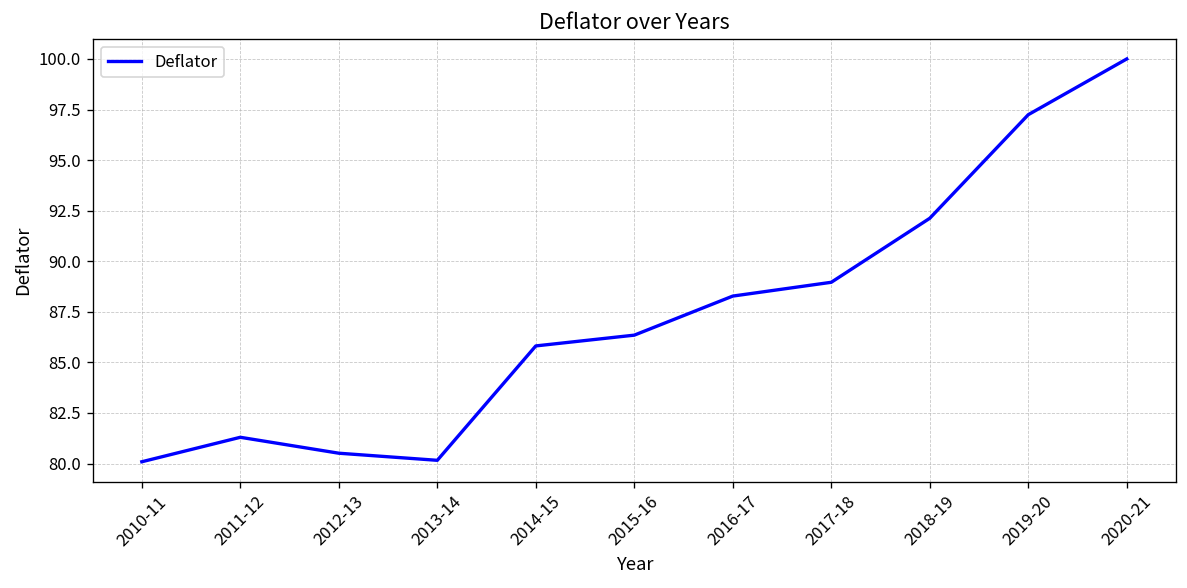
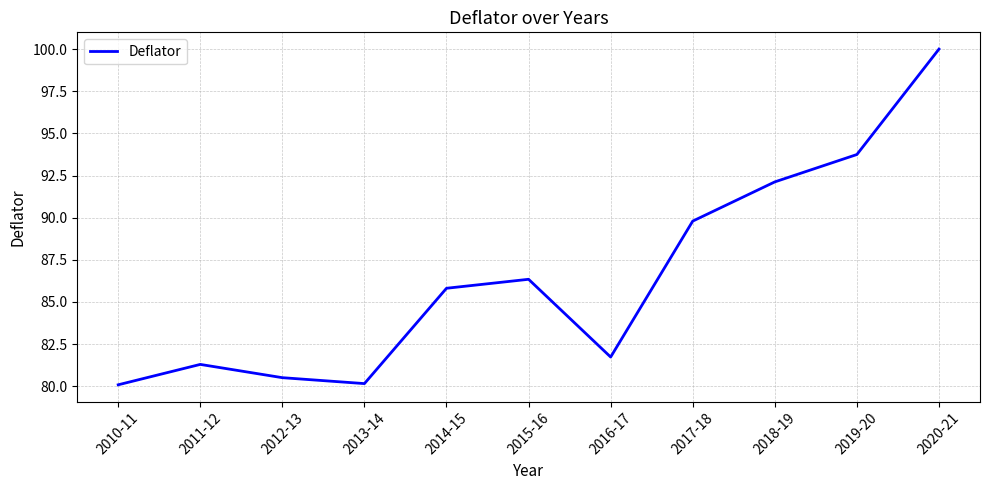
2016-17: 88.3 -> 81.7
2017-18: 89.0 -> 89.8
2019-20: 97.2 -> 93.7
